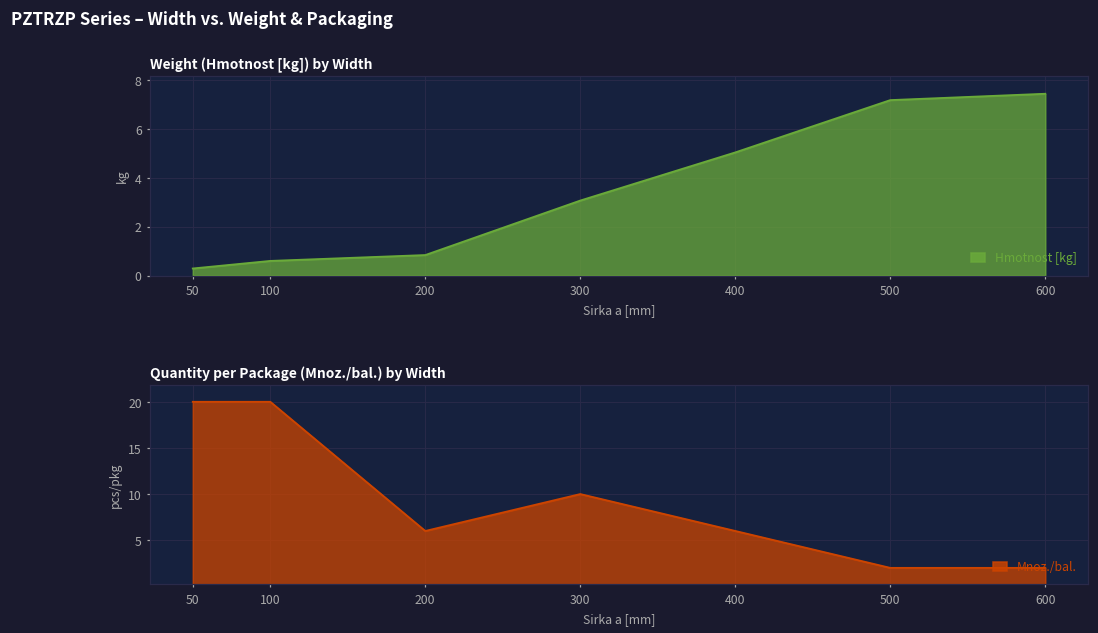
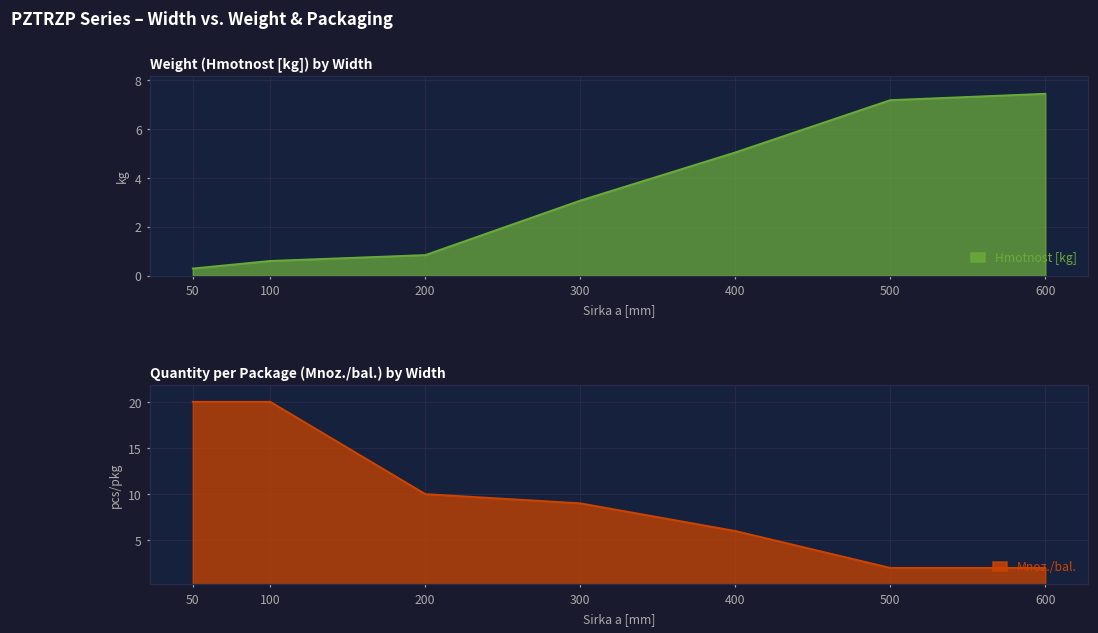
Quantity per Package (Mnoz./bal.) by Width, 200: 6 -> 10
Quantity per Package (Mnoz./bal.) by Width, 300: 10 -> 9
